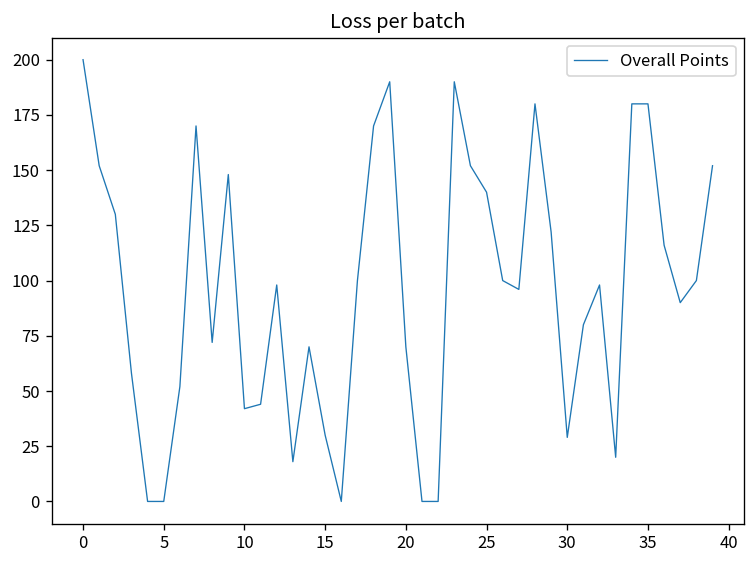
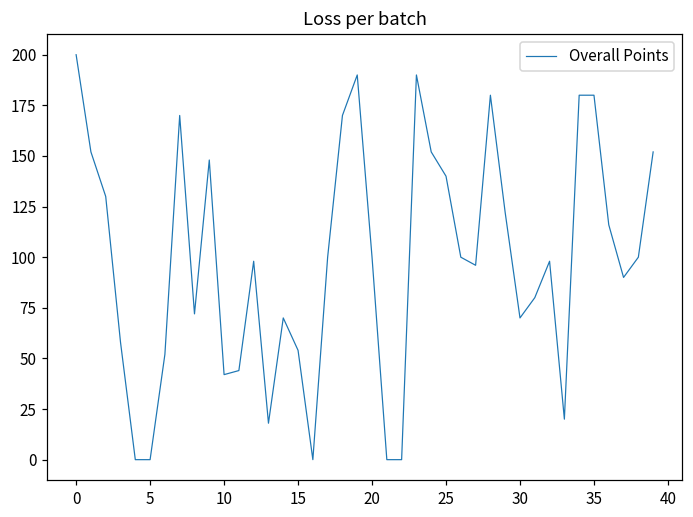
15: 30 -> 54
20: 70 -> 100
30: 29 -> 70
